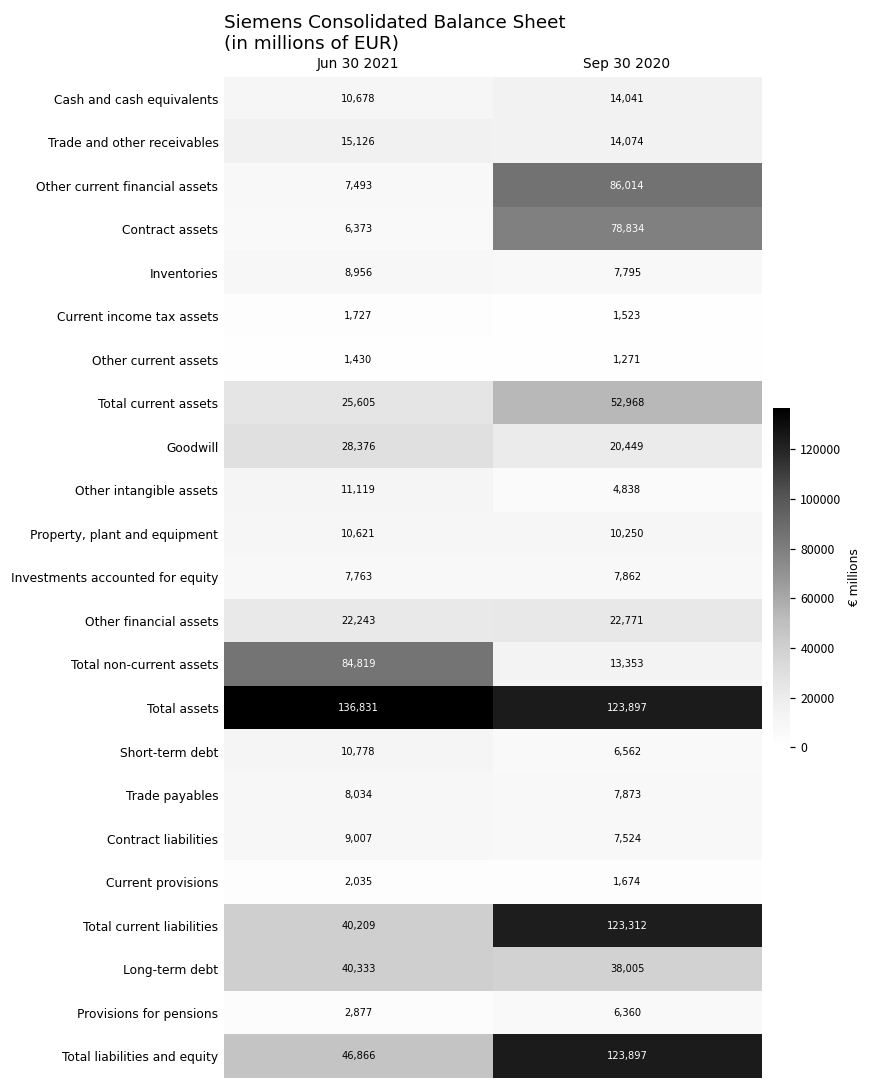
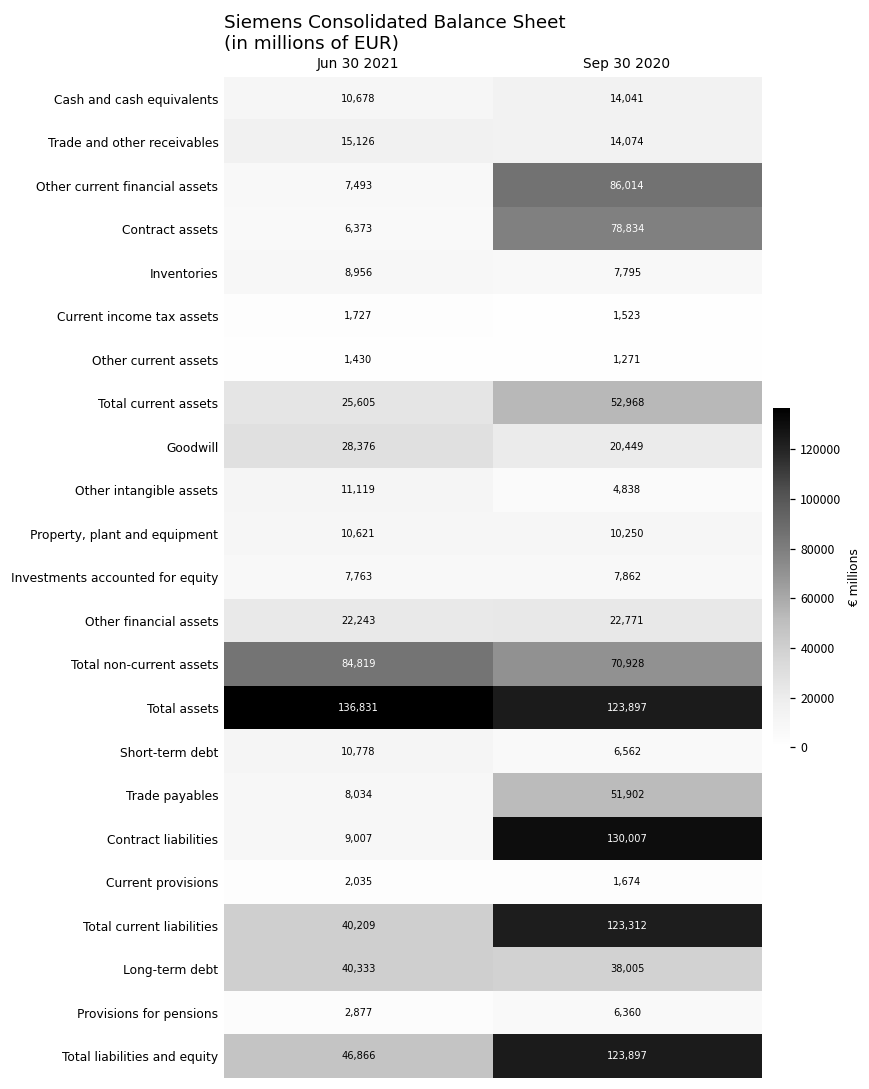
Total non-current assets, Sep 30 2020: 13,353 -> 70,928
Trade payables, Sep 30 2020: 7,873 -> 51,902
Contract liabilities, Sep 30 2020: 7,524 -> 130,007
